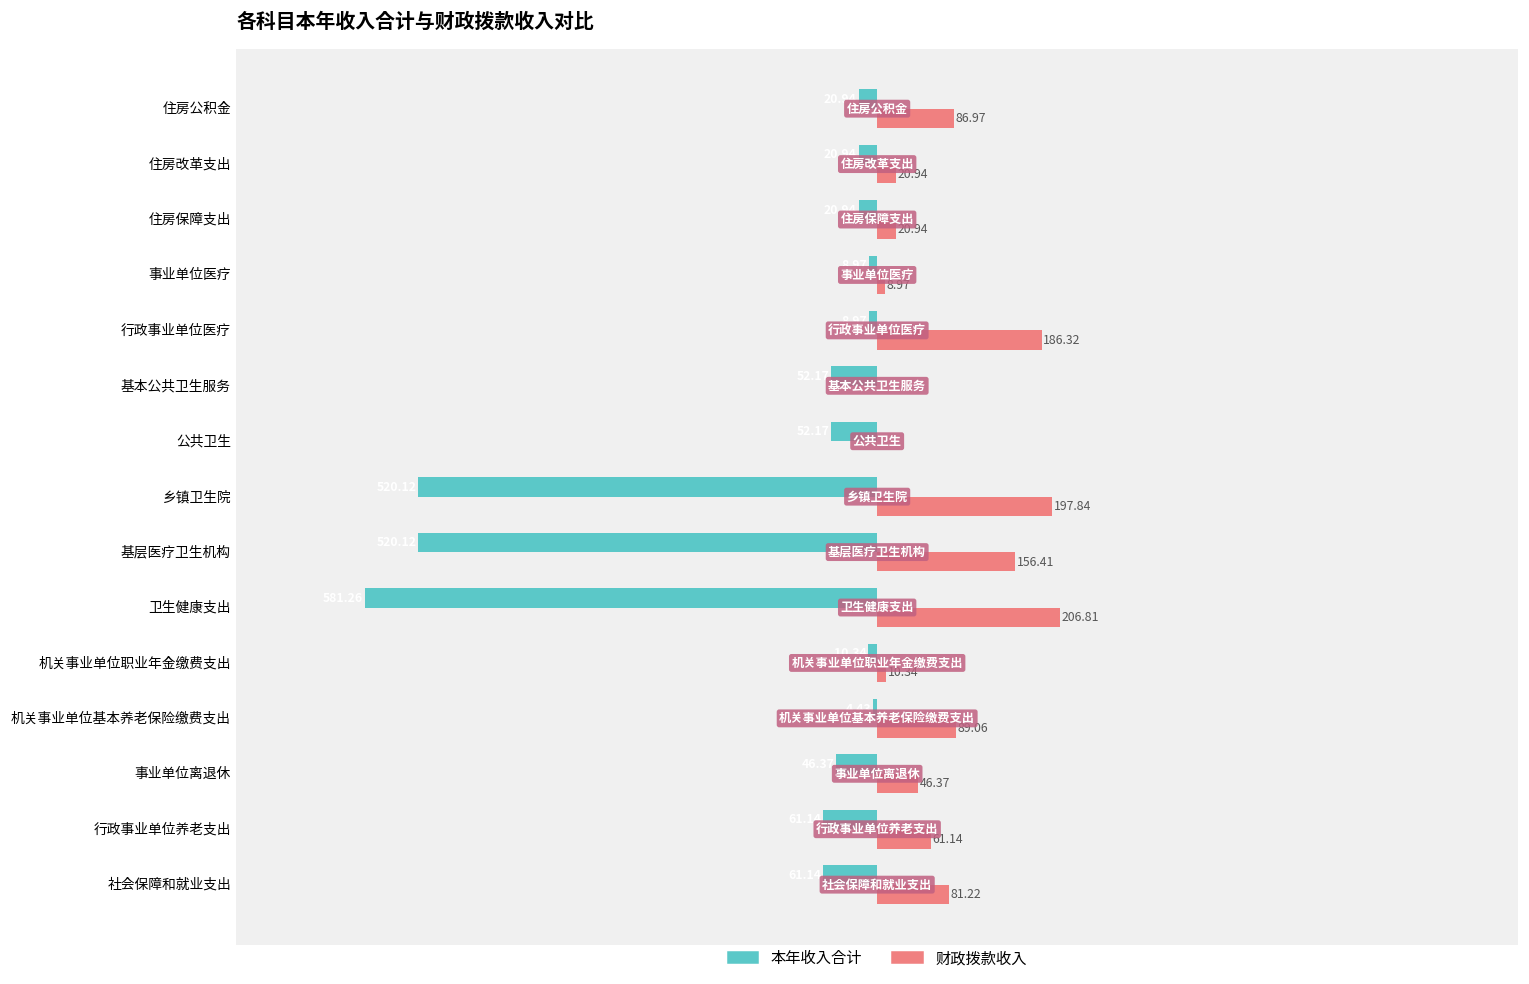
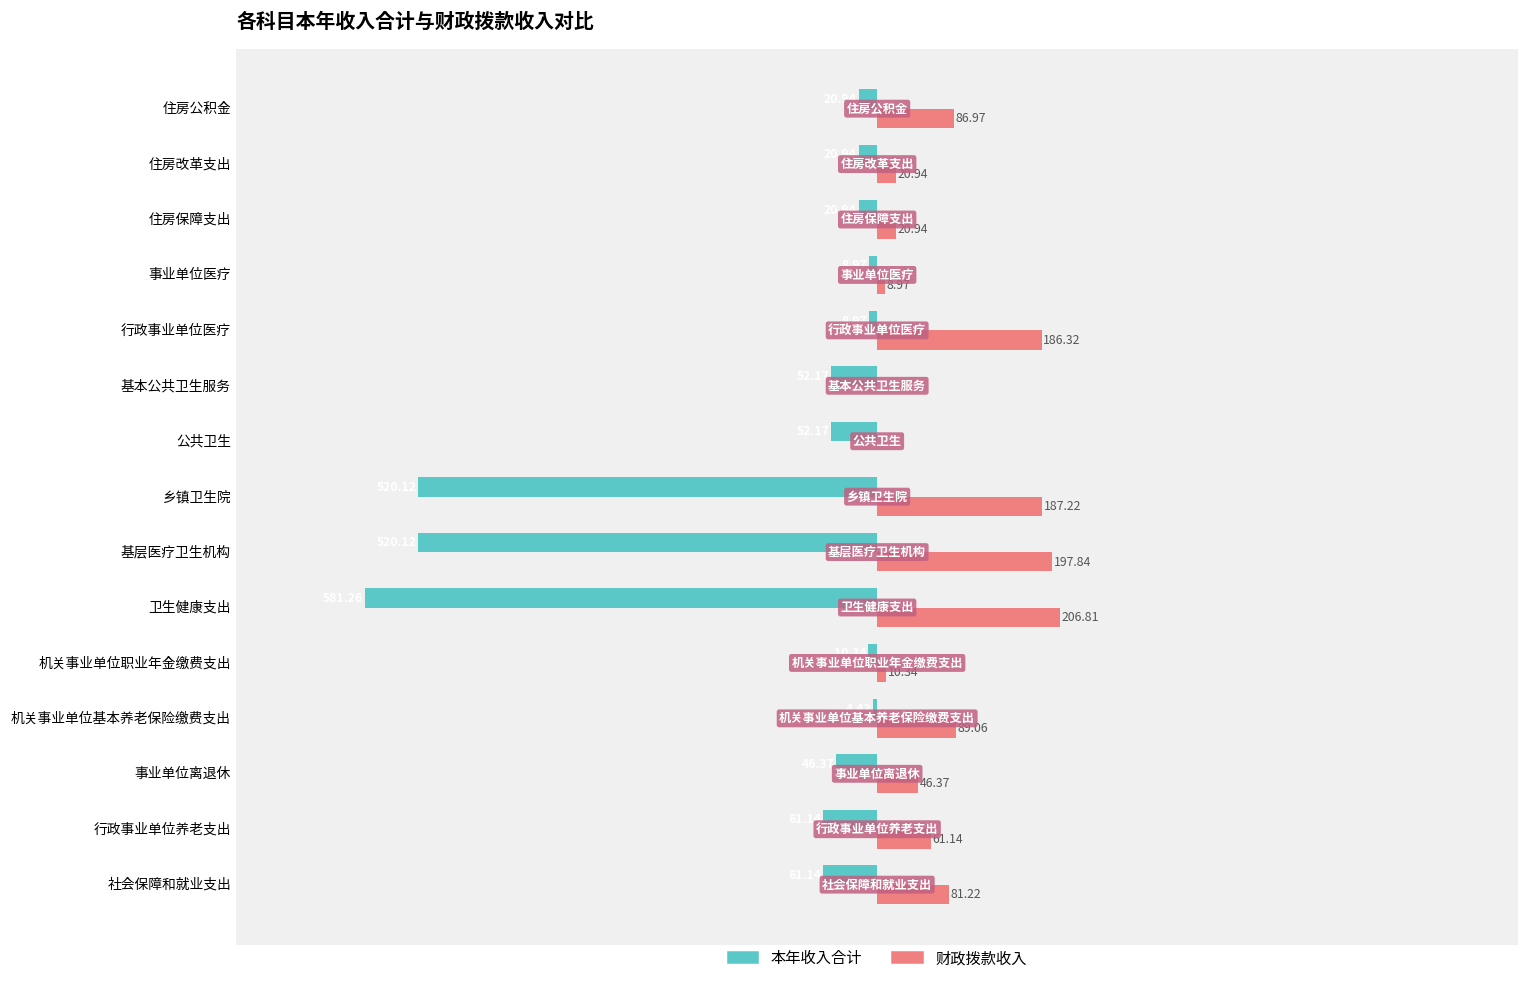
财政拨款收入, 乡镇卫生院: 197.84 -> 187.22
财政拨款收入, 基层医疗卫生机构: 156.41 -> 197.84
